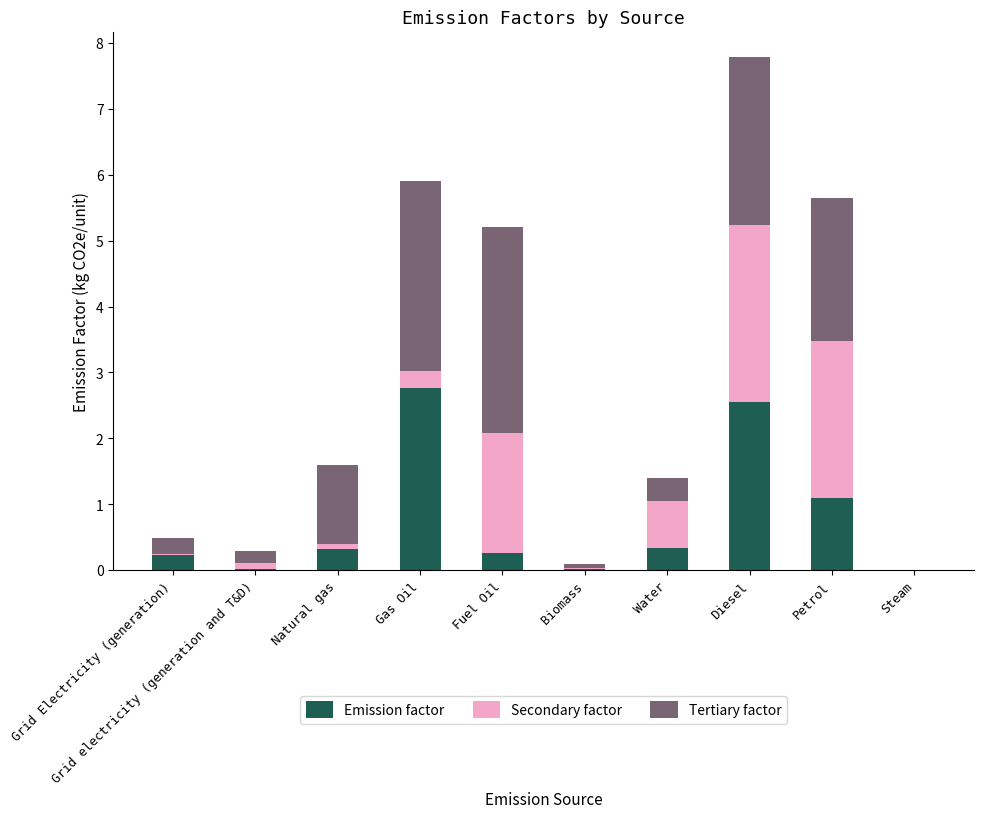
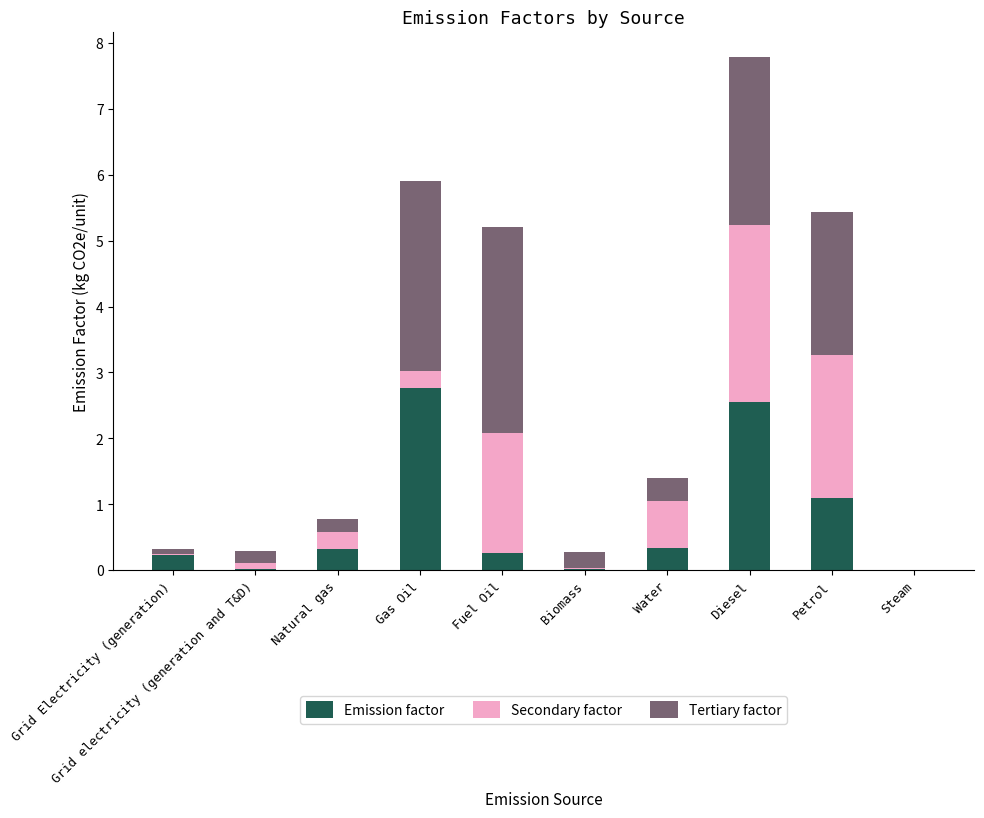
Tertiary factor, Grid Electricity (generation): 0.2 -> 0.1
Secondary factor, Natural gas: 0.1 -> 0.3
Tertiary factor, Natural gas: 1.2 -> 0.2
Tertiary factor, Biomass: 0.1 -> 0.2
Secondary factor, Petrol: 2.4 -> 2.2
